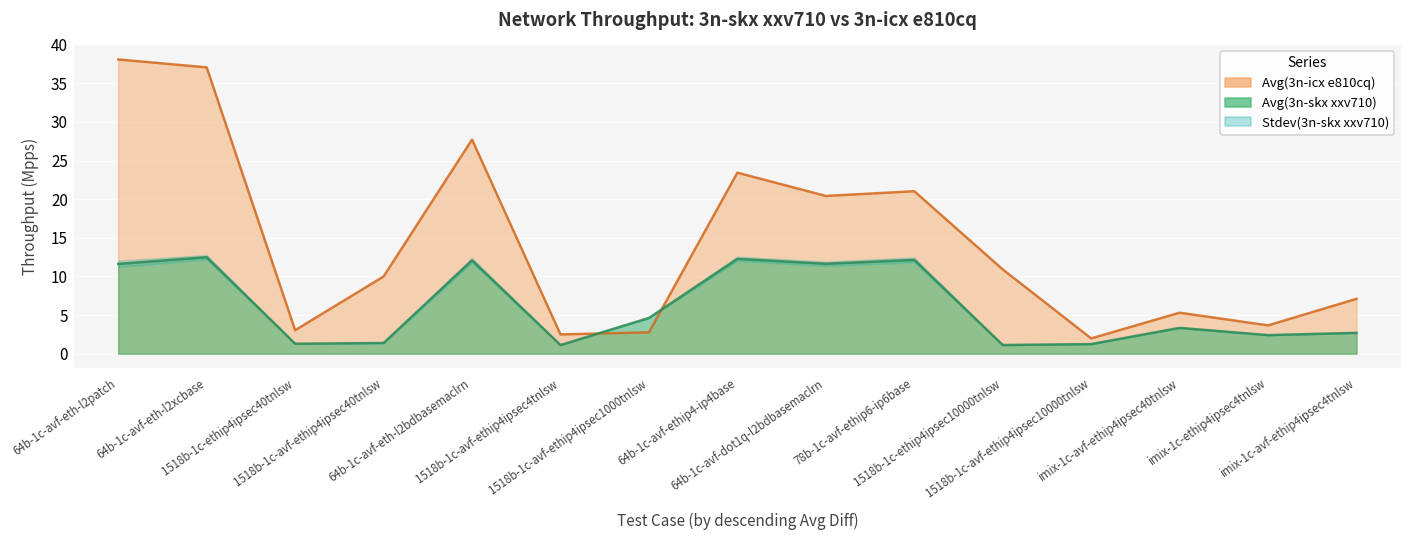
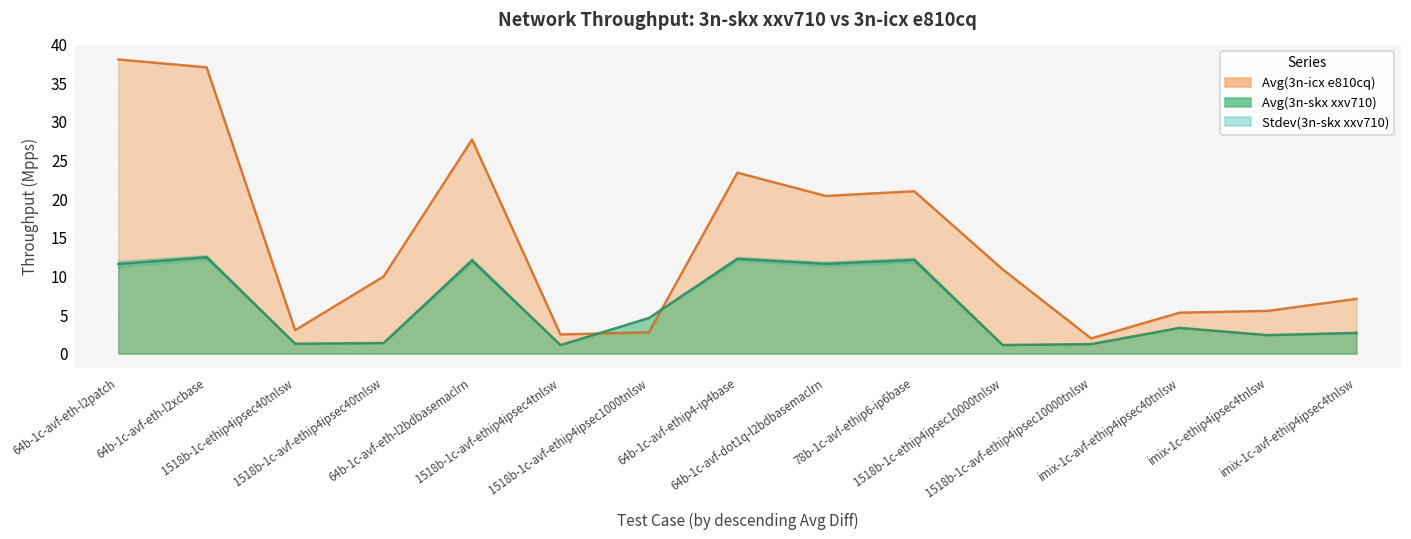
Avg(3n-icx e810cq), imix-1c-ethip4ipsec4tnlsw: 4 -> 6
